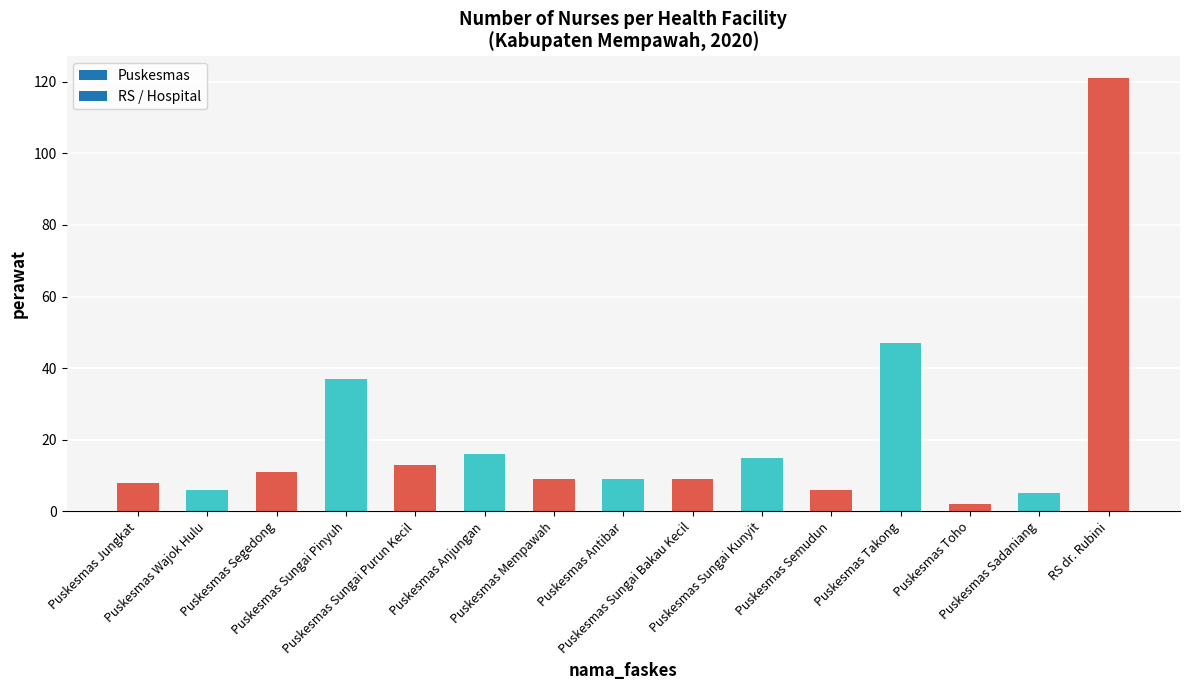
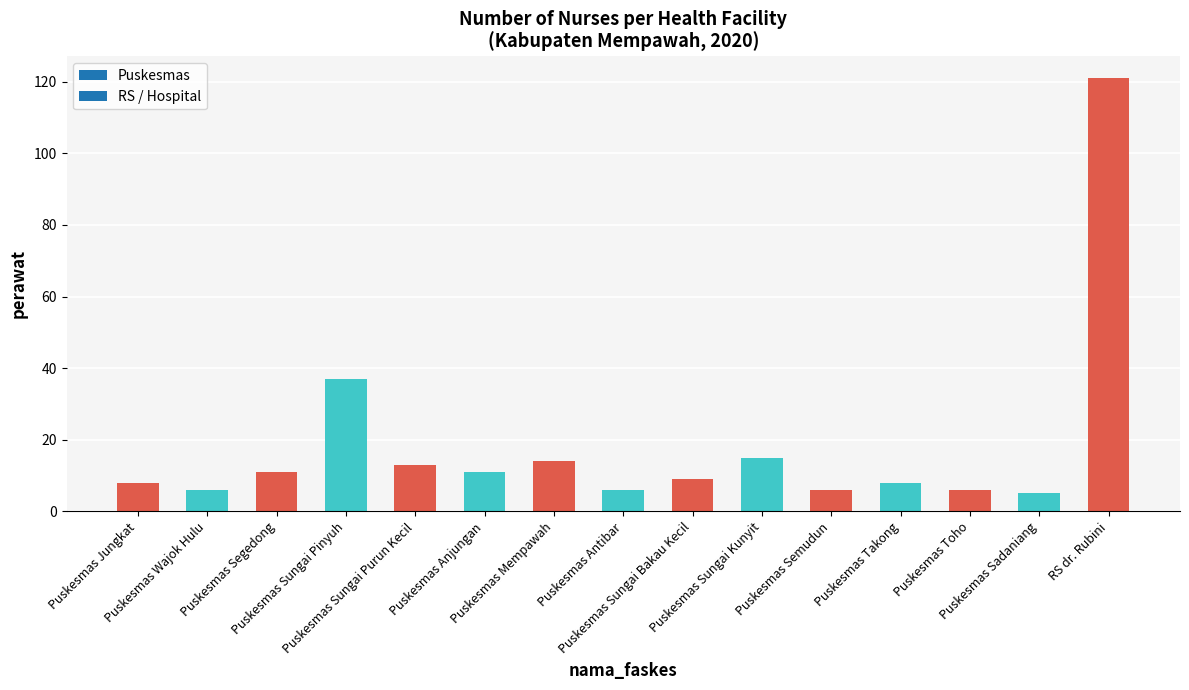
Puskesmas Anjungan: 16 -> 11
Puskesmas Mempawah: 9 -> 14
Puskesmas Antibar: 9 -> 6
Puskesmas Takong: 47 -> 8
Puskesmas Toho: 2 -> 6
